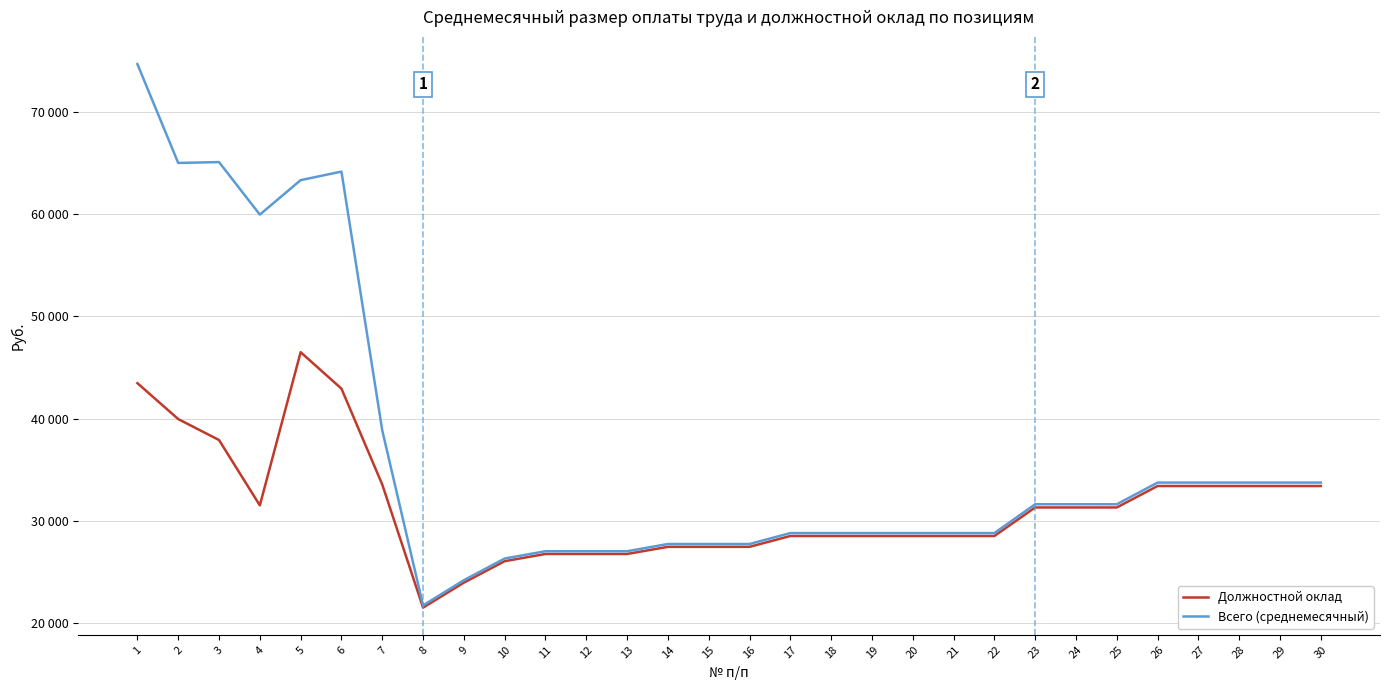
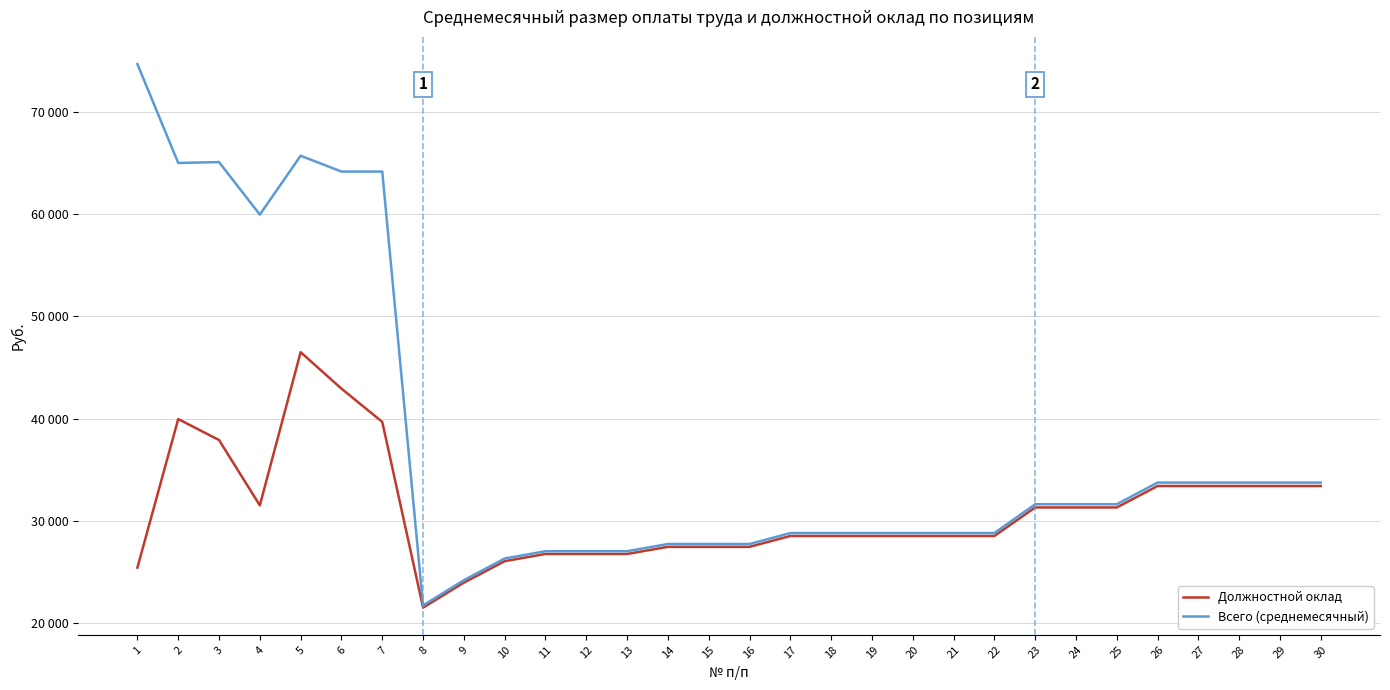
Должностной оклад, 1: 43500 -> 25500
Всего (среднемесячный), 5: 63300 -> 65700
Должностной оклад, 7: 33600 -> 39700
Всего (среднемесячный), 7: 38900 -> 64100
